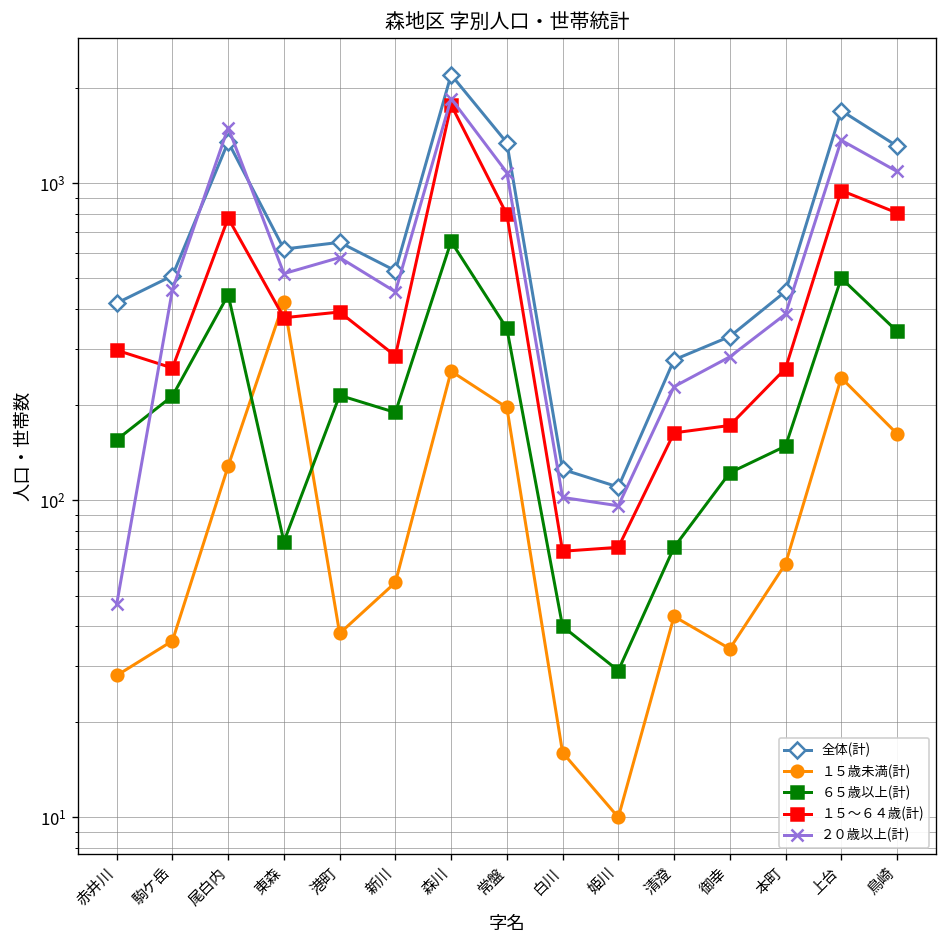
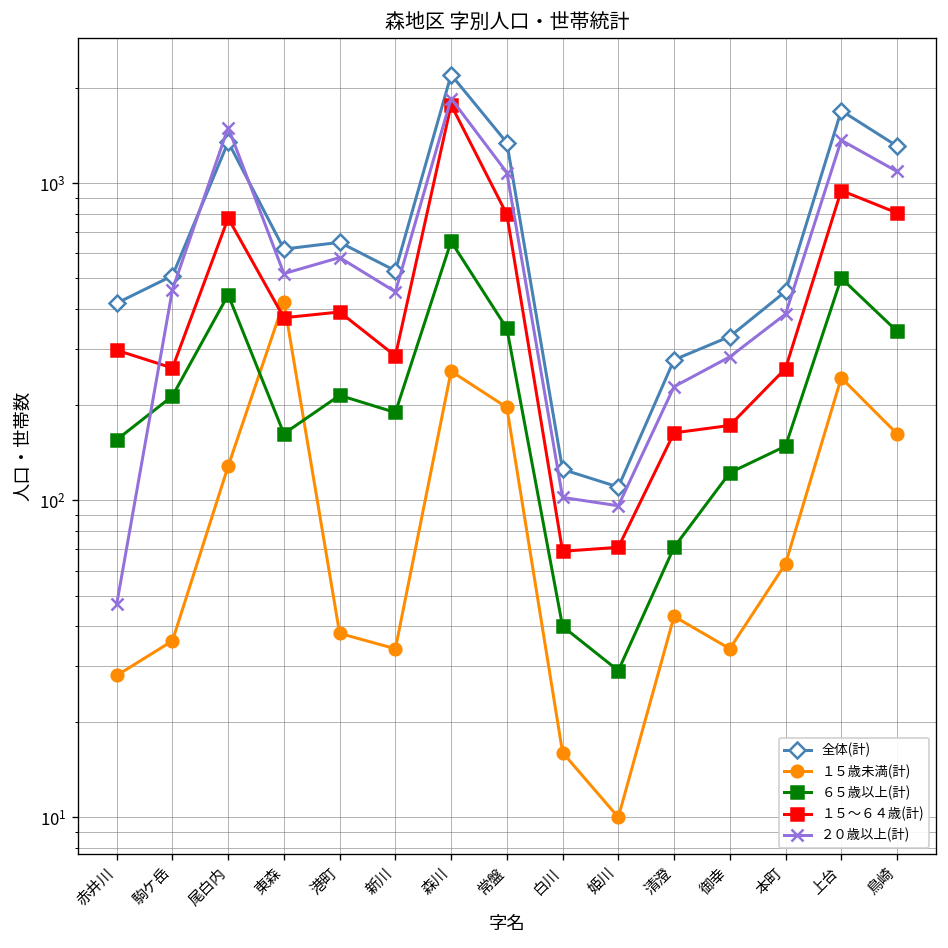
６５歳以上(計), 東森: 74 -> 160
１５歳未満(計), 新川: 55 -> 34
